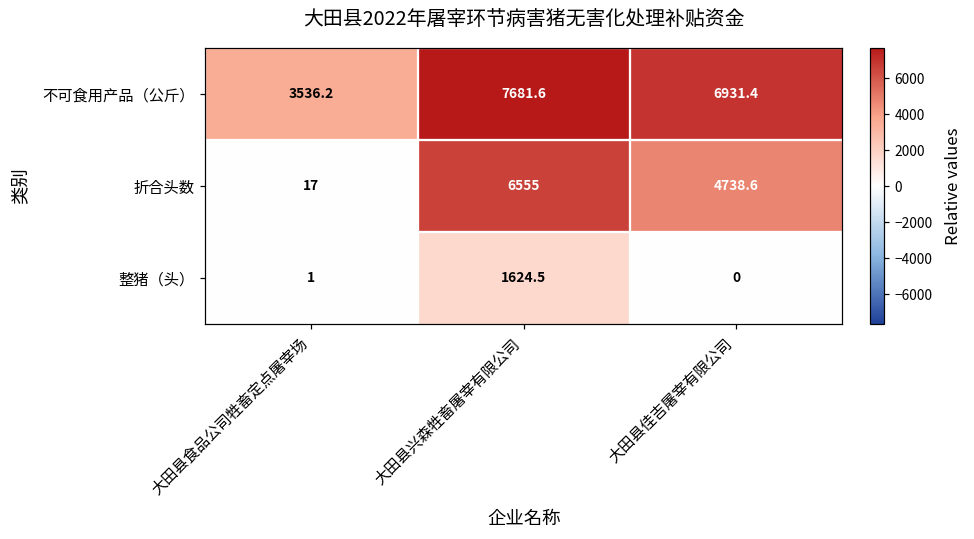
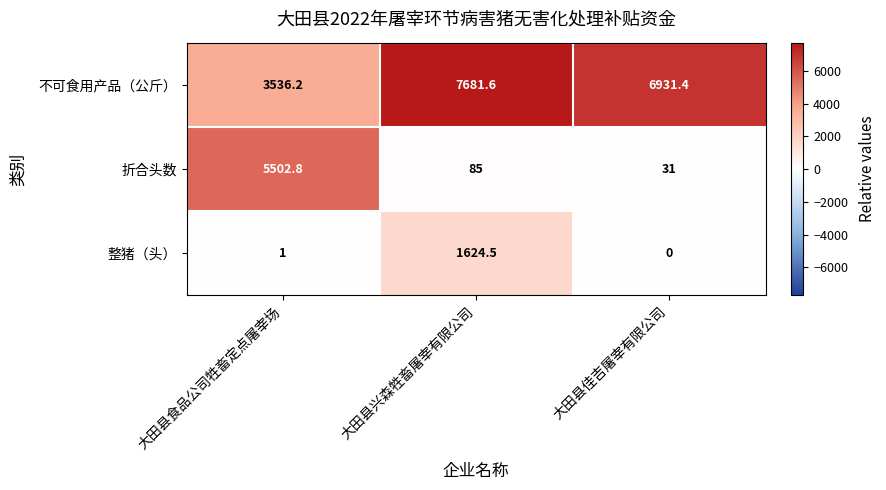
折合头数, 大田县食品公司牲畜定点屠宰场: 17 -> 5502.8
折合头数, 大田县兴森牲畜屠宰有限公司: 6555 -> 85
折合头数, 大田县佳吉屠宰有限公司: 4738.6 -> 31
